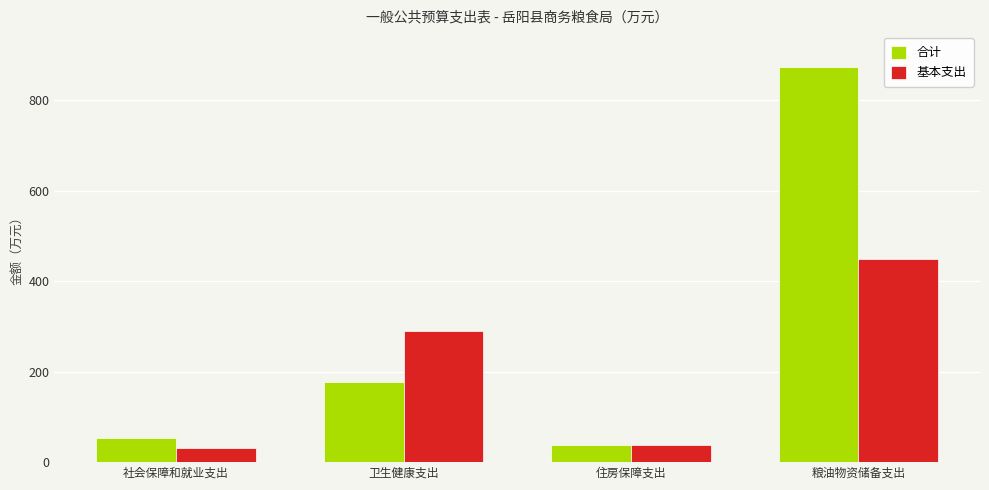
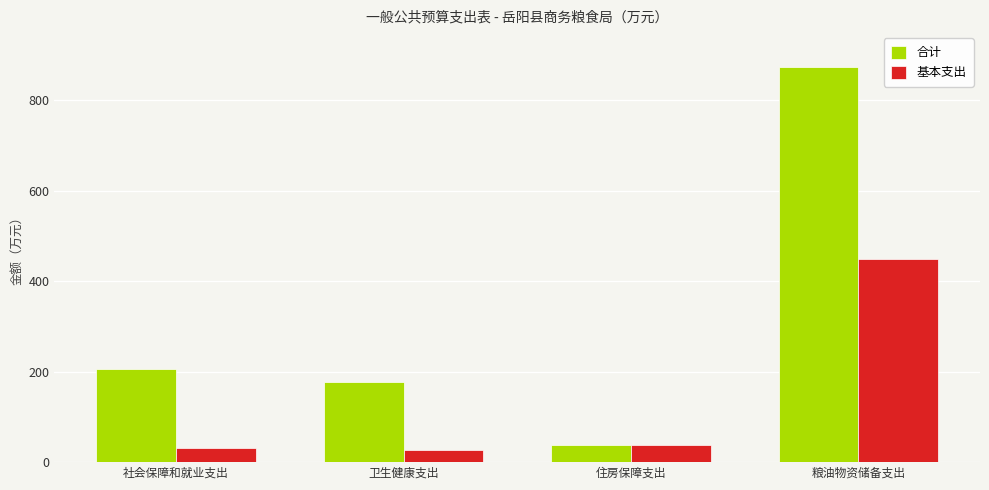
合计, 社会保障和就业支出: 50 -> 210
基本支出, 卫生健康支出: 290 -> 30
